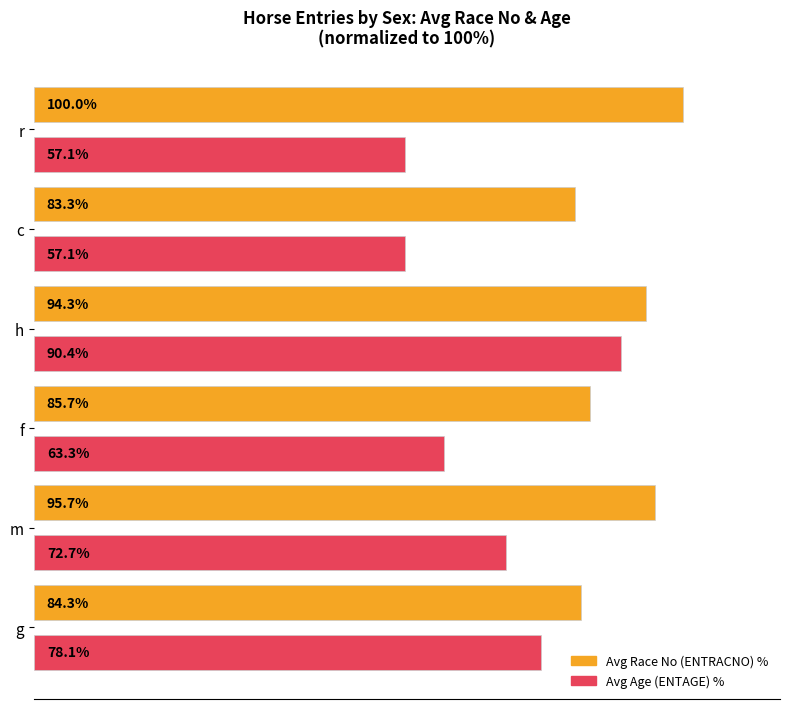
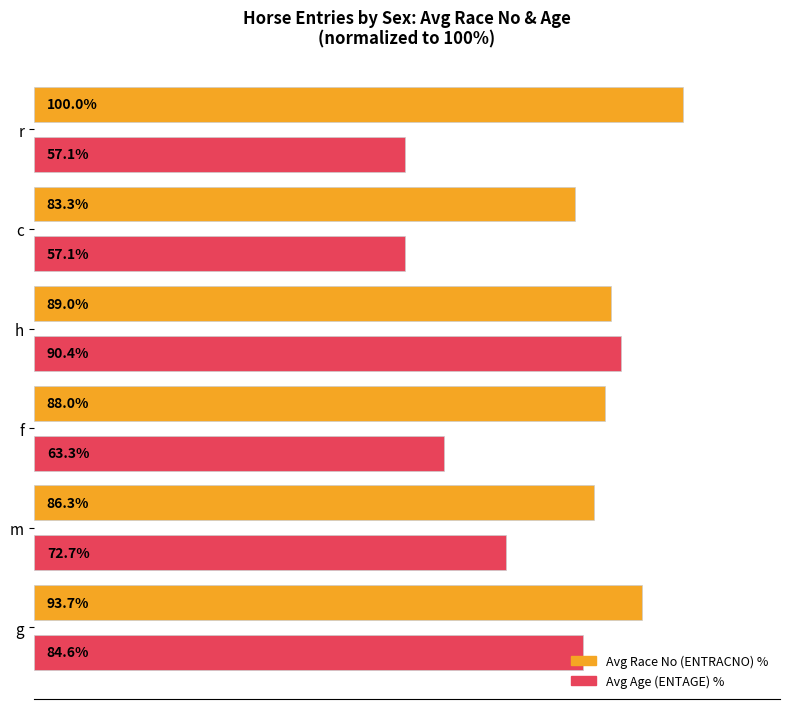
Avg Race No (ENTRACNO) %, h: 94.3% -> 89.0%
Avg Race No (ENTRACNO) %, f: 85.7% -> 88.0%
Avg Race No (ENTRACNO) %, m: 95.7% -> 86.3%
Avg Race No (ENTRACNO) %, g: 84.3% -> 93.7%
Avg Age (ENTAGE) %, g: 78.1% -> 84.6%
